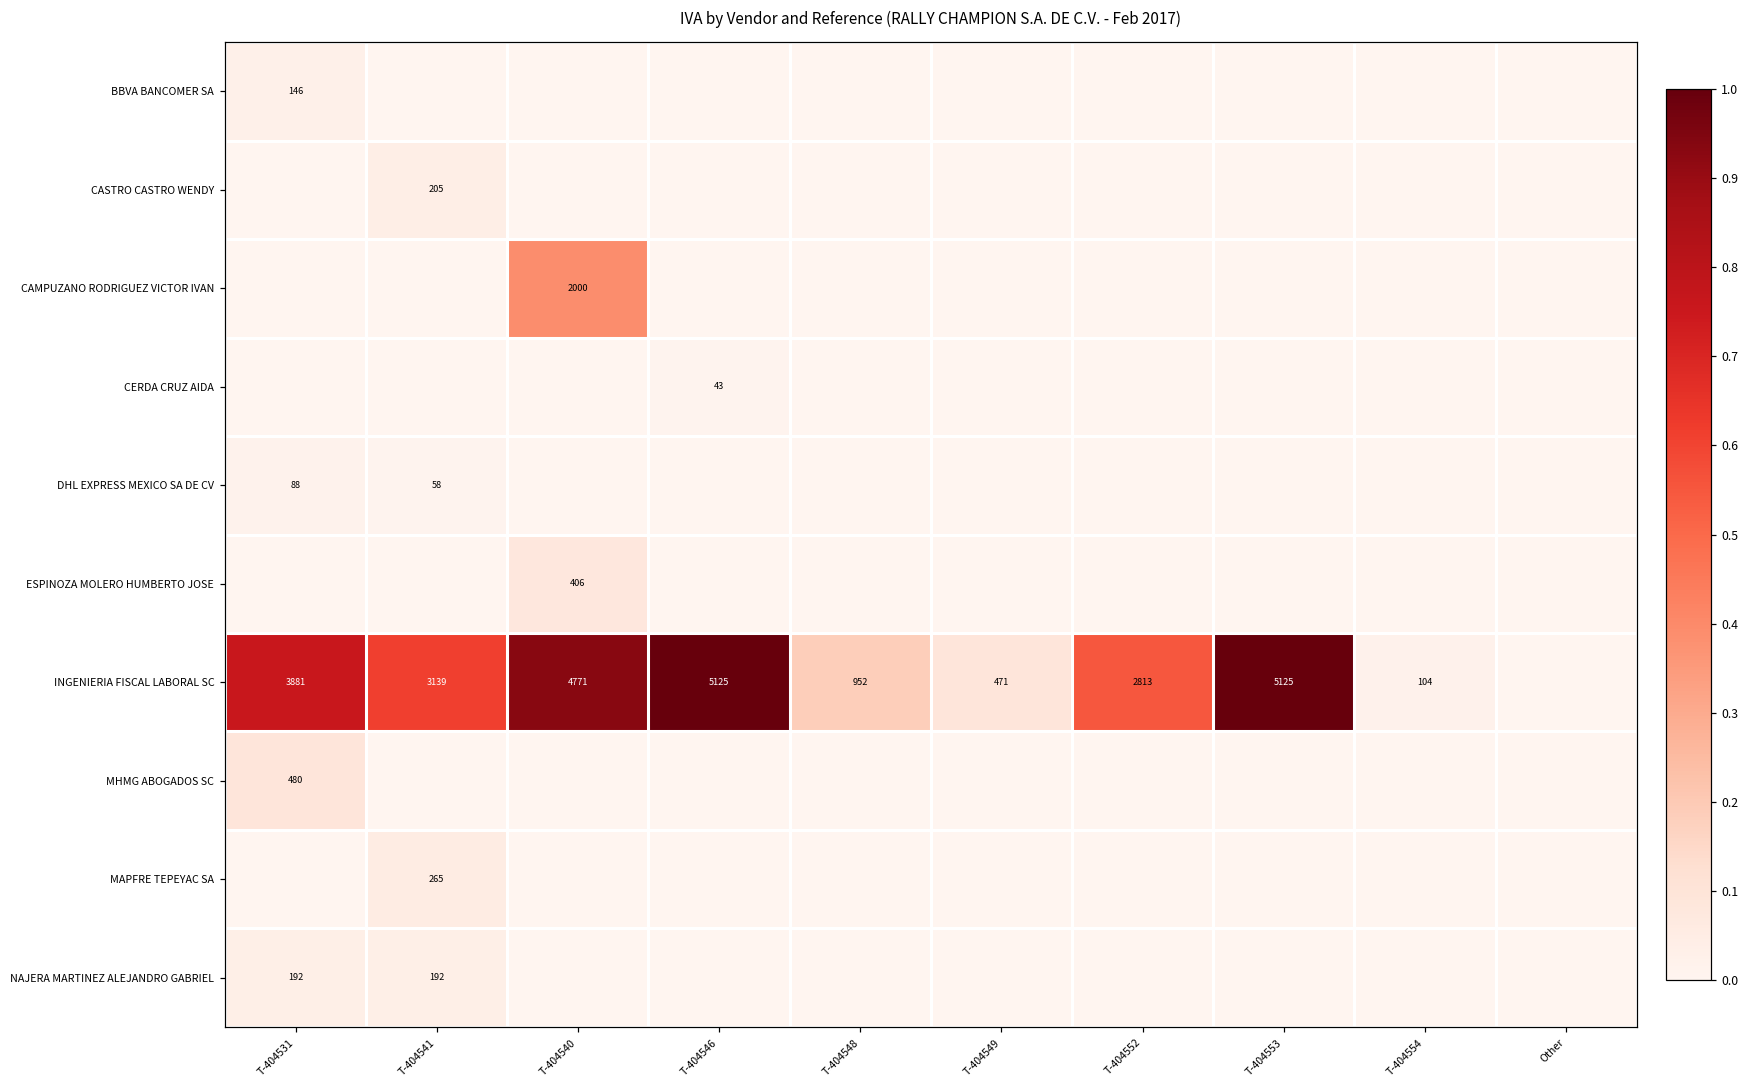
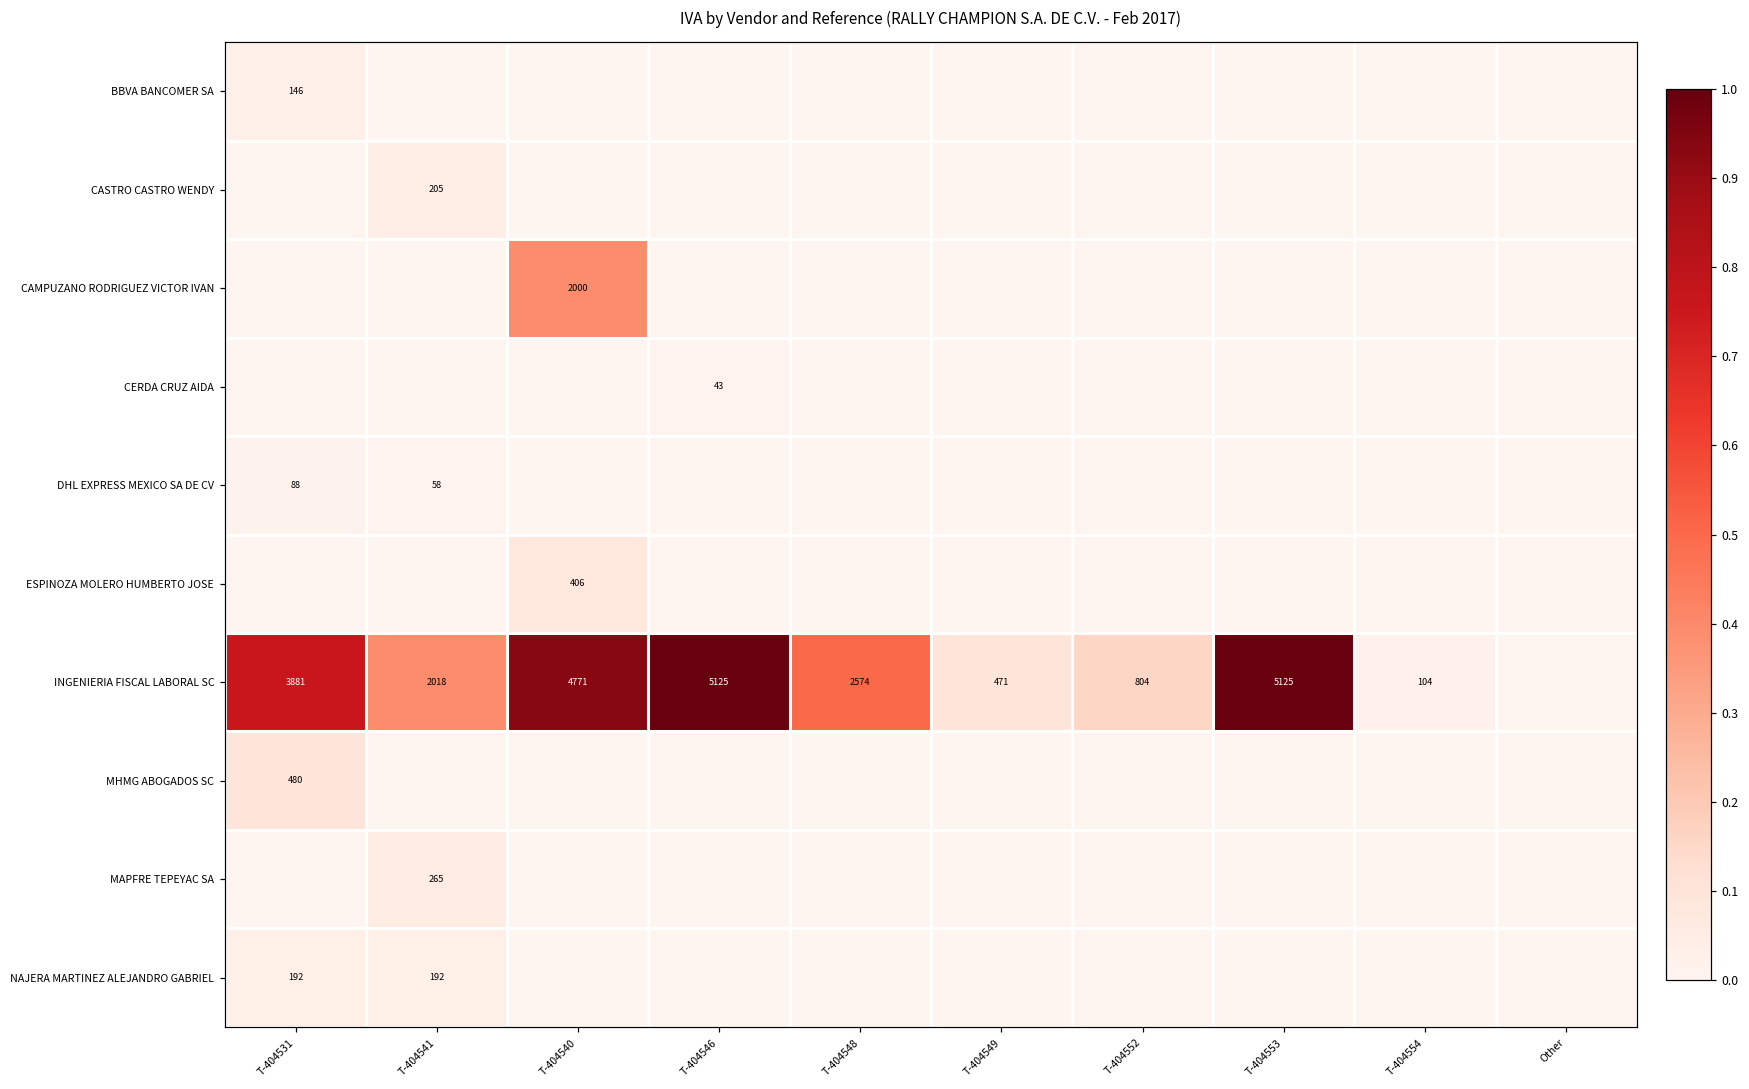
INGENIERIA FISCAL LABORAL SC, T-404541: 3139 -> 2018
INGENIERIA FISCAL LABORAL SC, T-404548: 952 -> 2574
INGENIERIA FISCAL LABORAL SC, T-404552: 2813 -> 804
